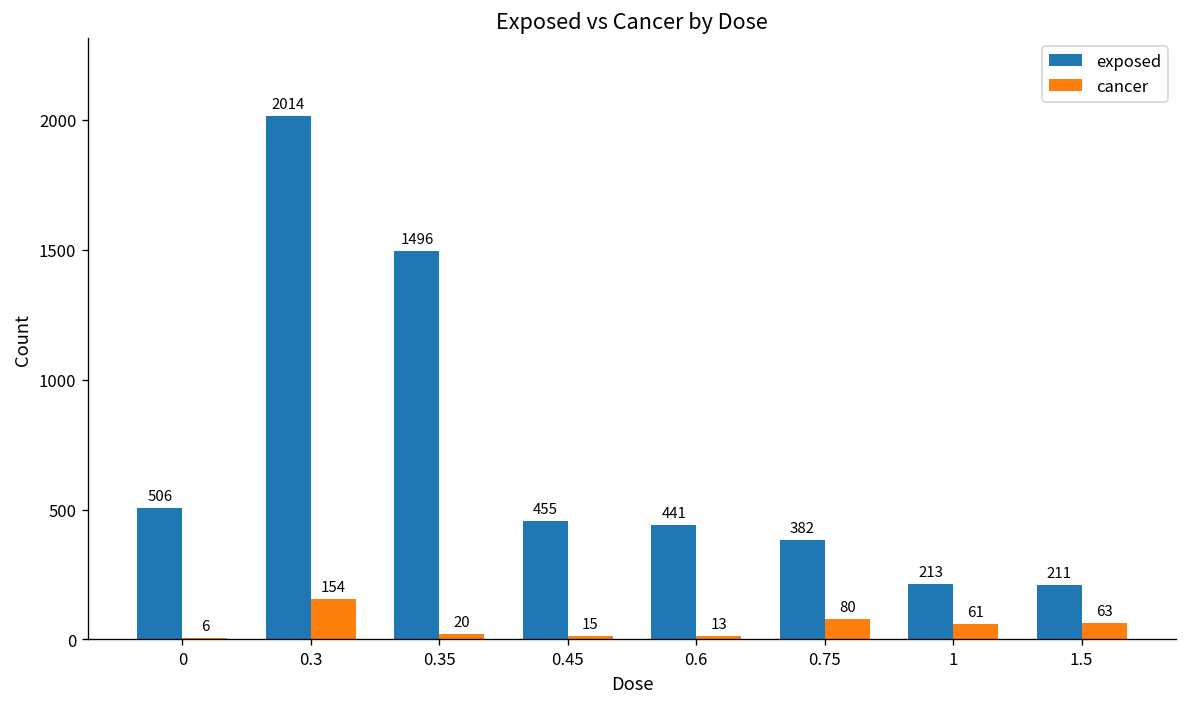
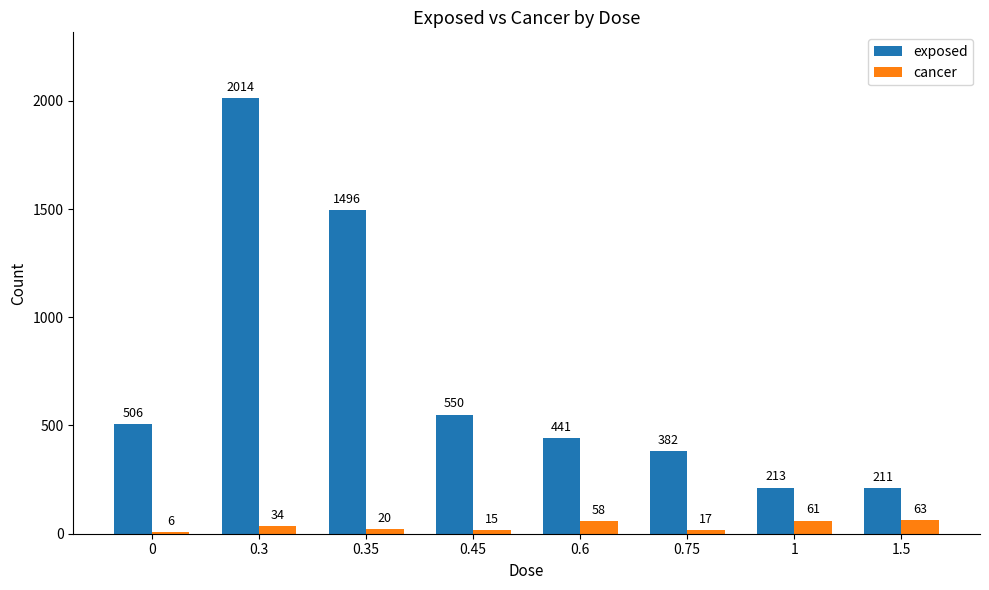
cancer, 0.3: 154 -> 34
exposed, 0.45: 455 -> 550
cancer, 0.6: 13 -> 58
cancer, 0.75: 80 -> 17
